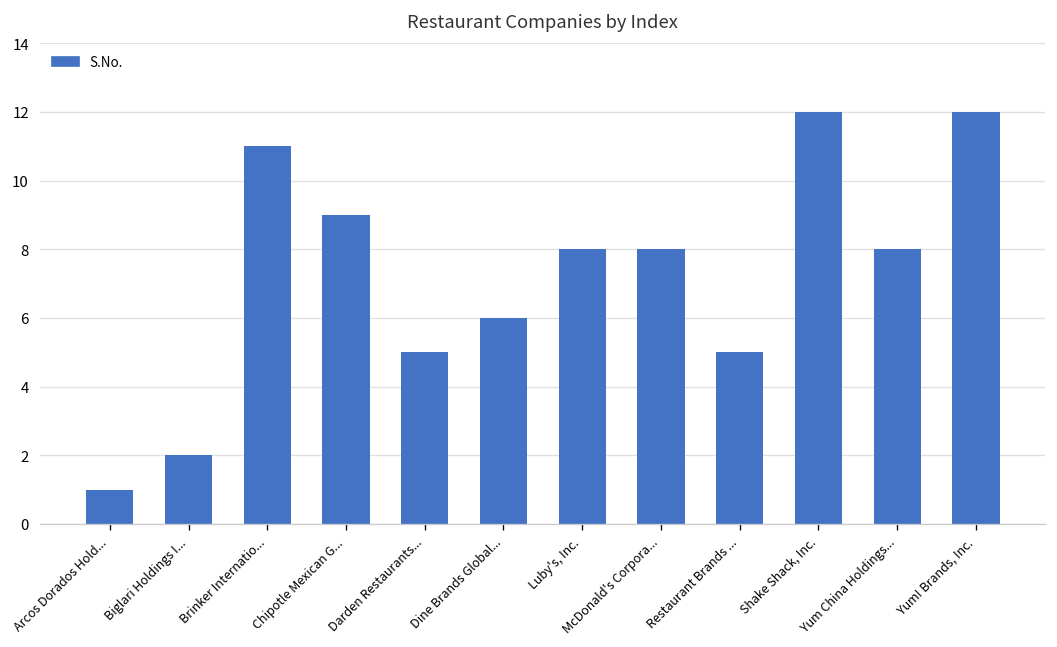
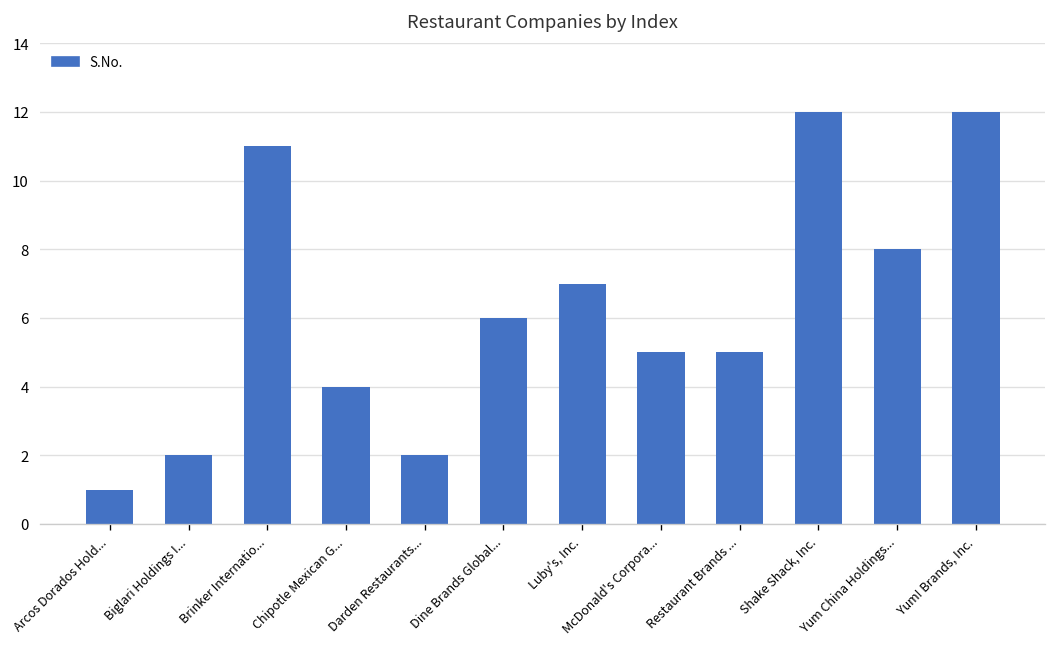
Chipotle Mexican G...: 9 -> 4
Darden Restaurants...: 5 -> 2
Luby's, Inc.: 8 -> 7
McDonald's Corpora...: 8 -> 5
